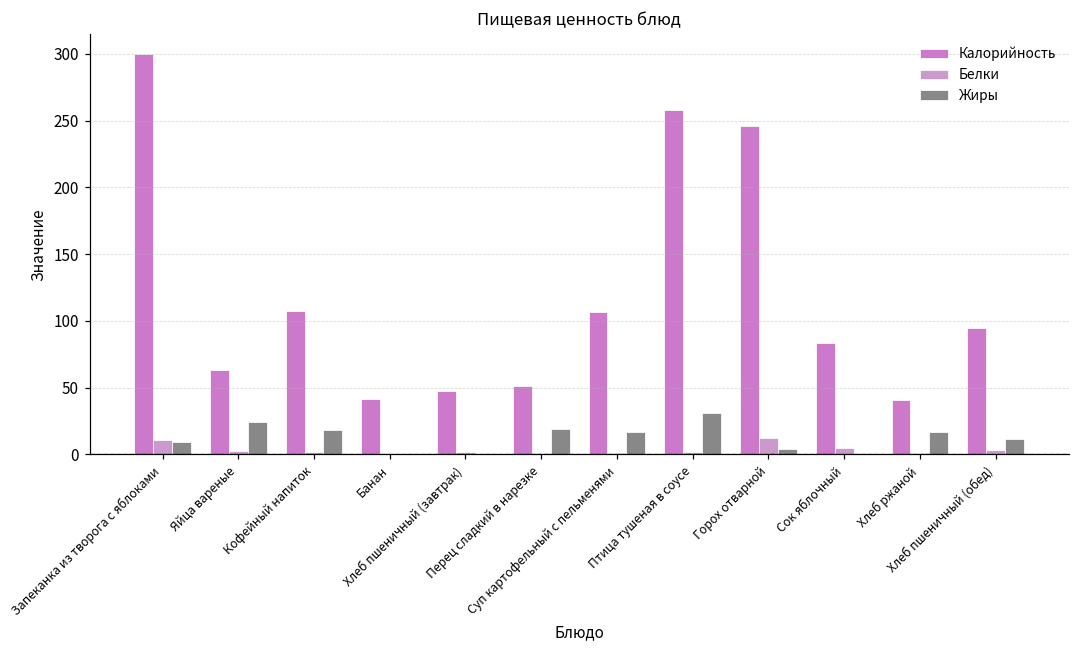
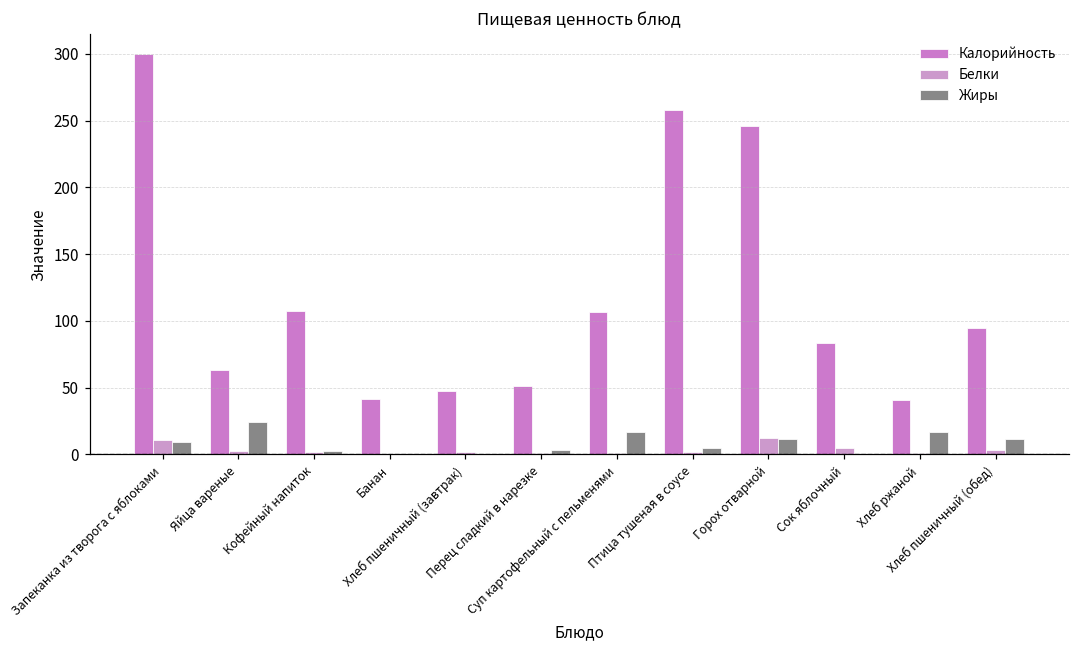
Жиры, Кофейный напиток: 18 -> 2
Жиры, Перец сладкий в нарезке: 19 -> 3
Жиры, Птица тушеная в соусе: 31 -> 5
Жиры, Горох отварной: 4 -> 11
